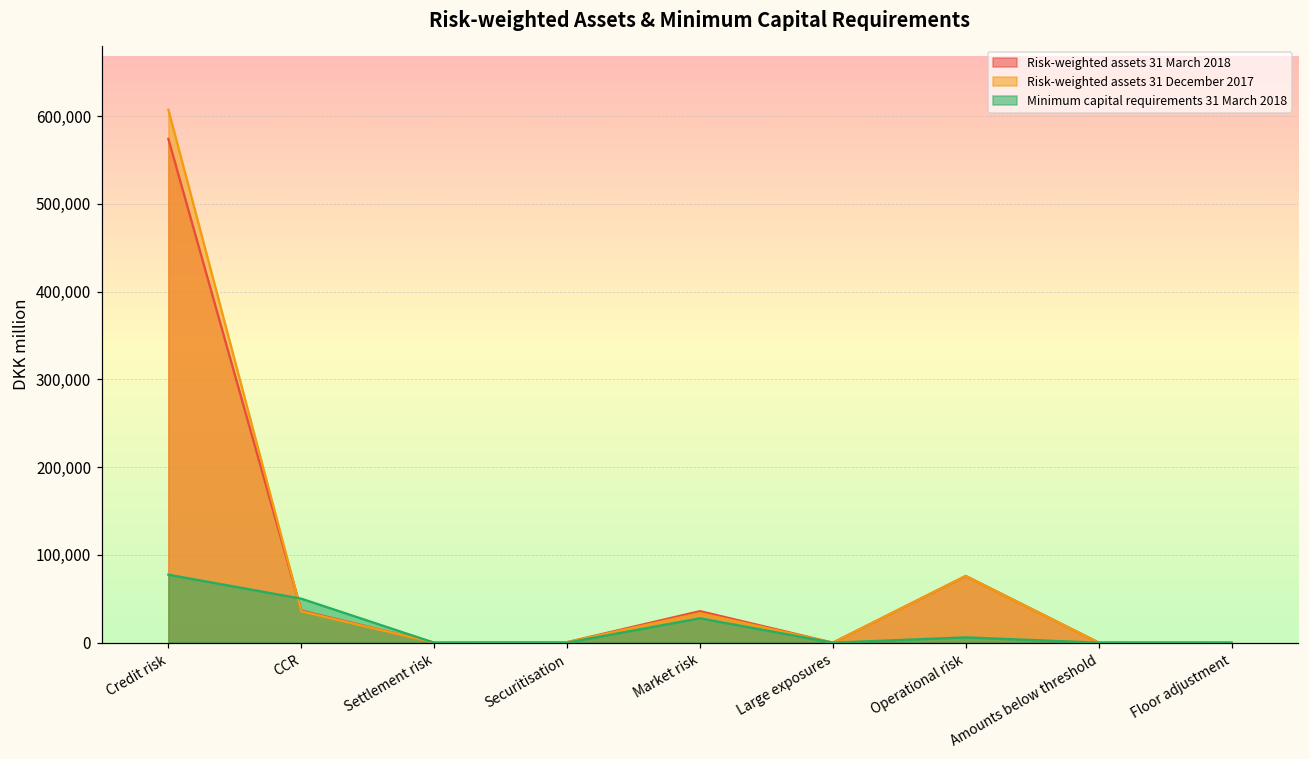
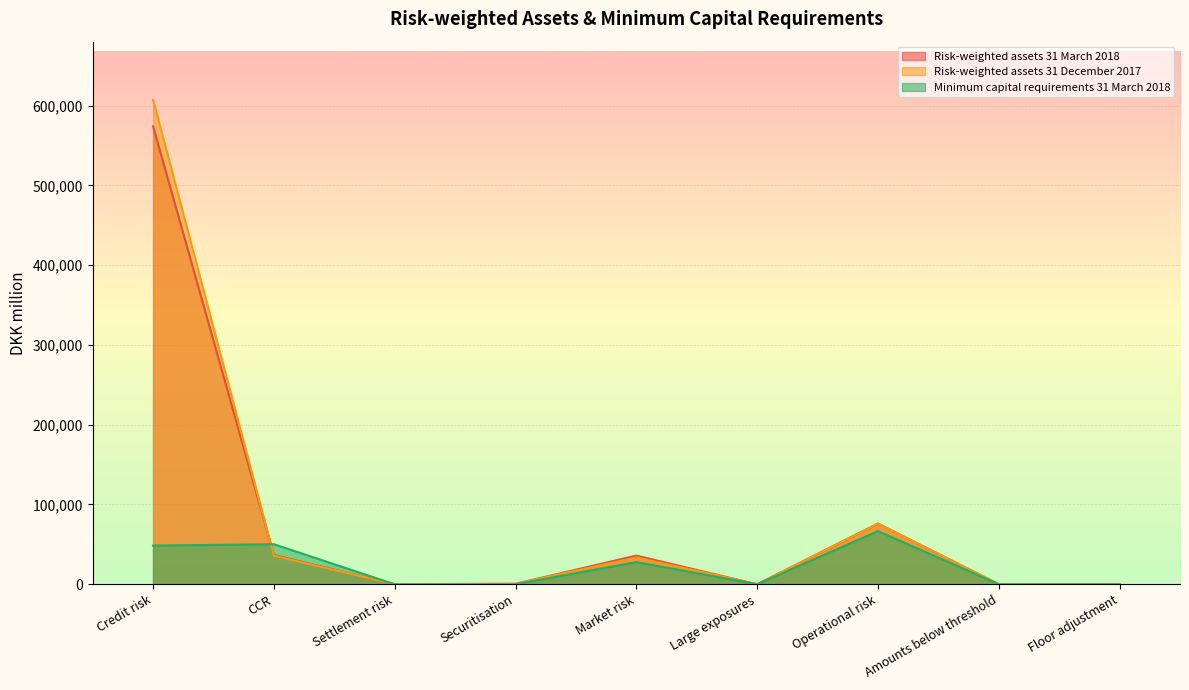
Minimum capital requirements 31 March 2018, Credit risk: 80,000 -> 50,000
Minimum capital requirements 31 March 2018, Operational risk: 10,000 -> 70,000
